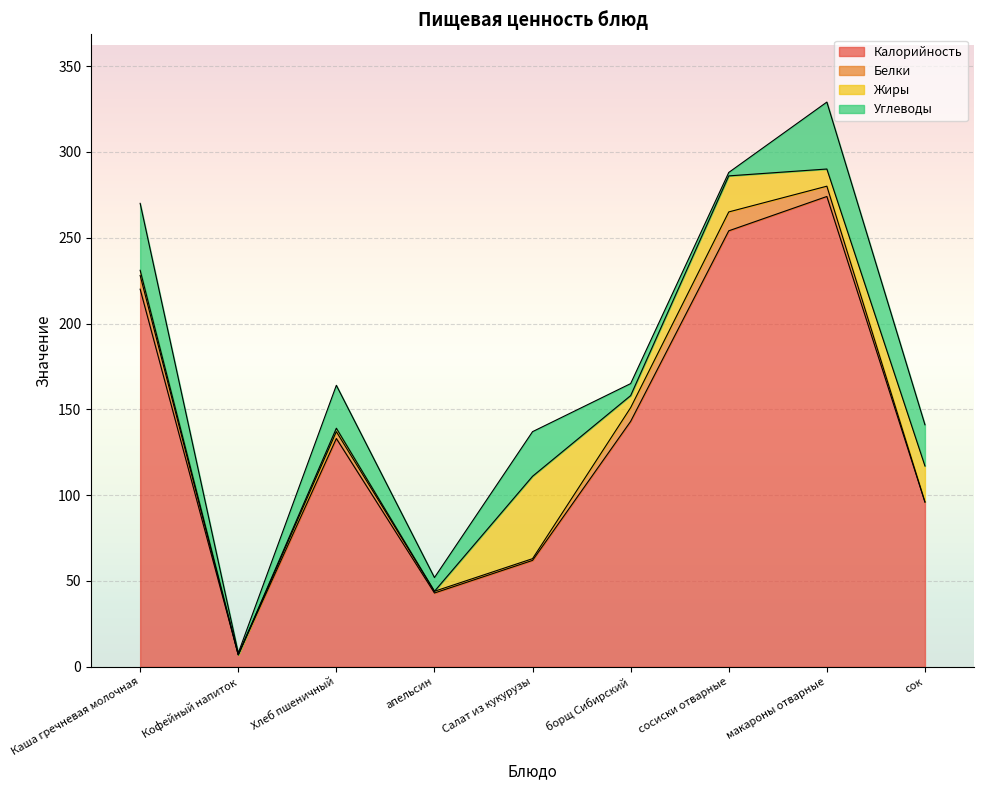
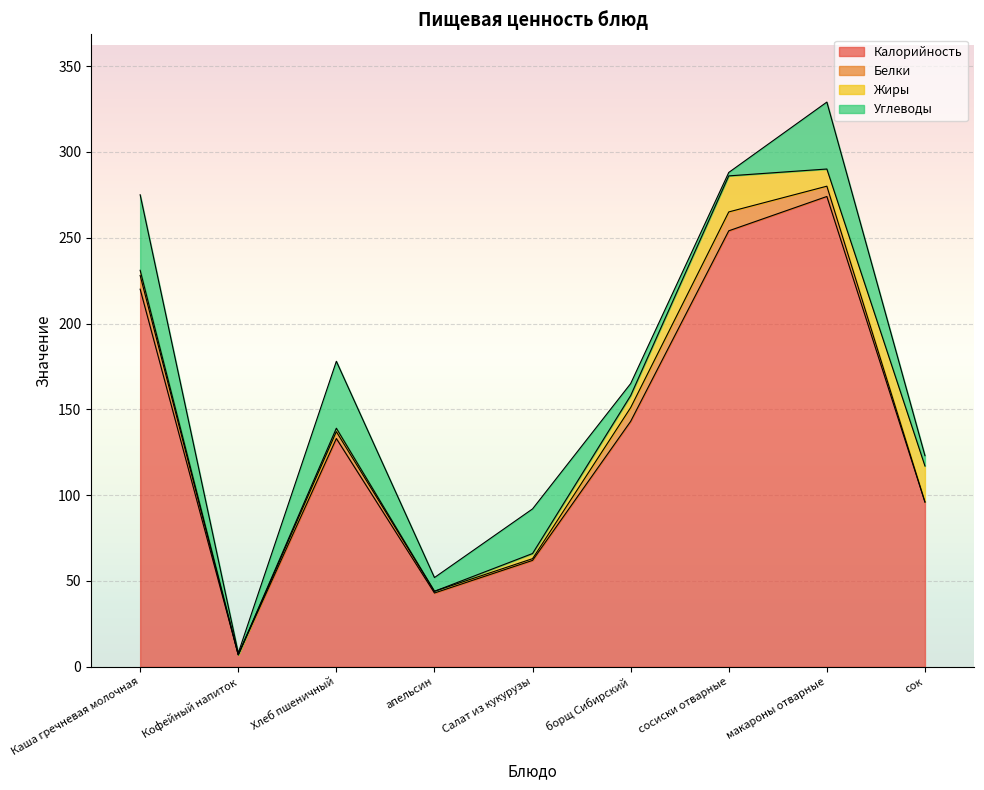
Углеводы, Каша гречневая молочная: 39 -> 44
Углеводы, Хлеб пшеничный: 25 -> 39
Жиры, Салат из кукурузы: 48 -> 3
Углеводы, сок: 24 -> 6
